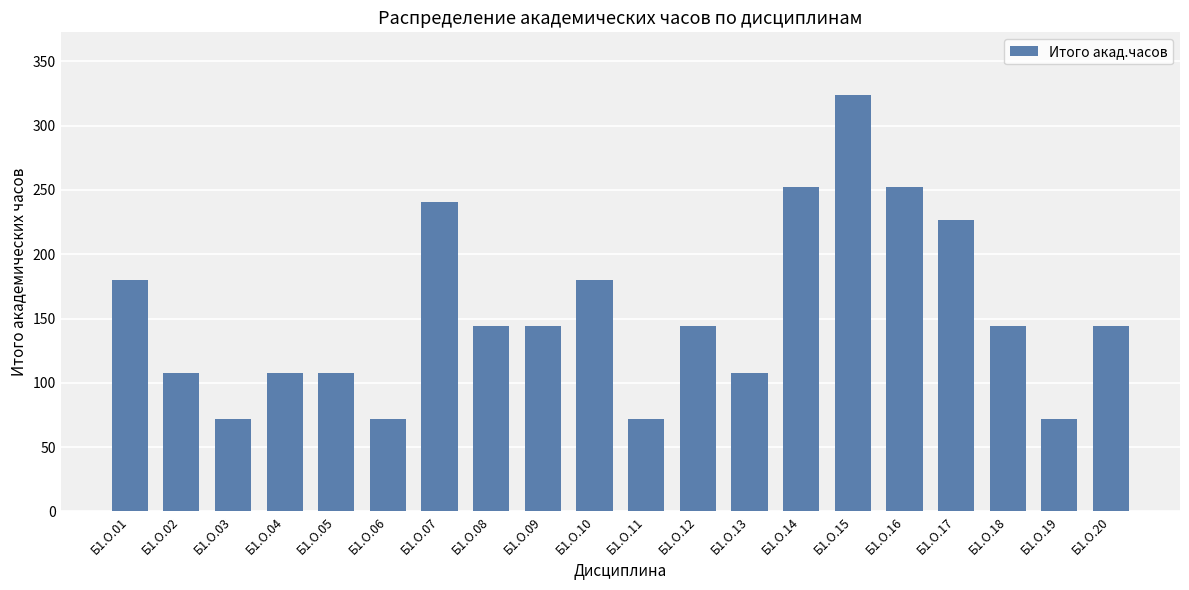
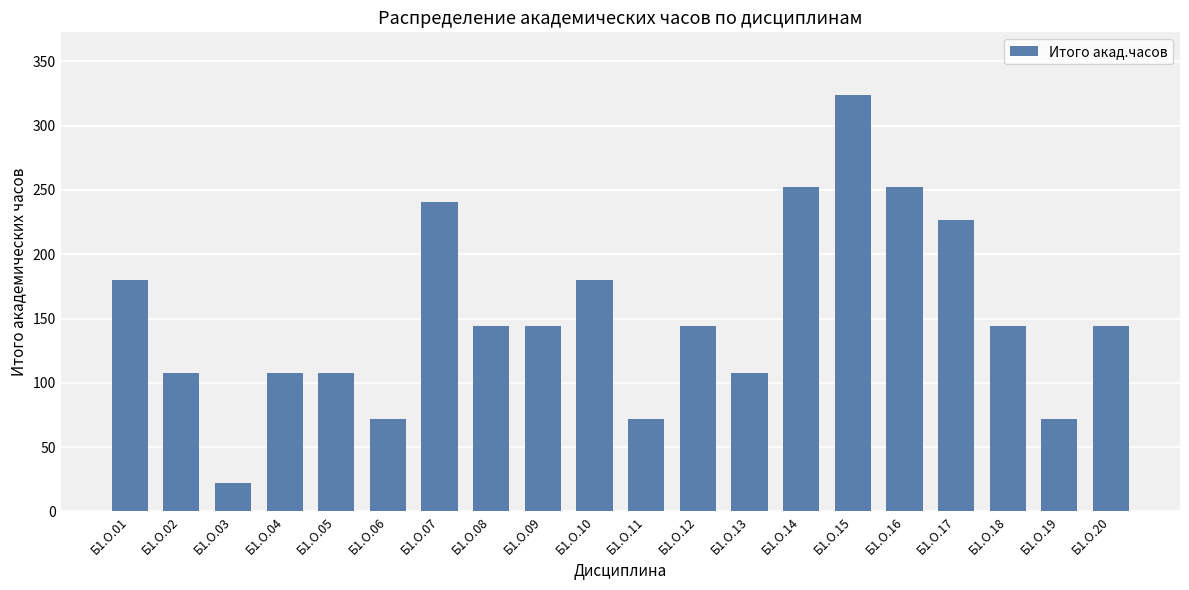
Б1.О.03: 72 -> 22
